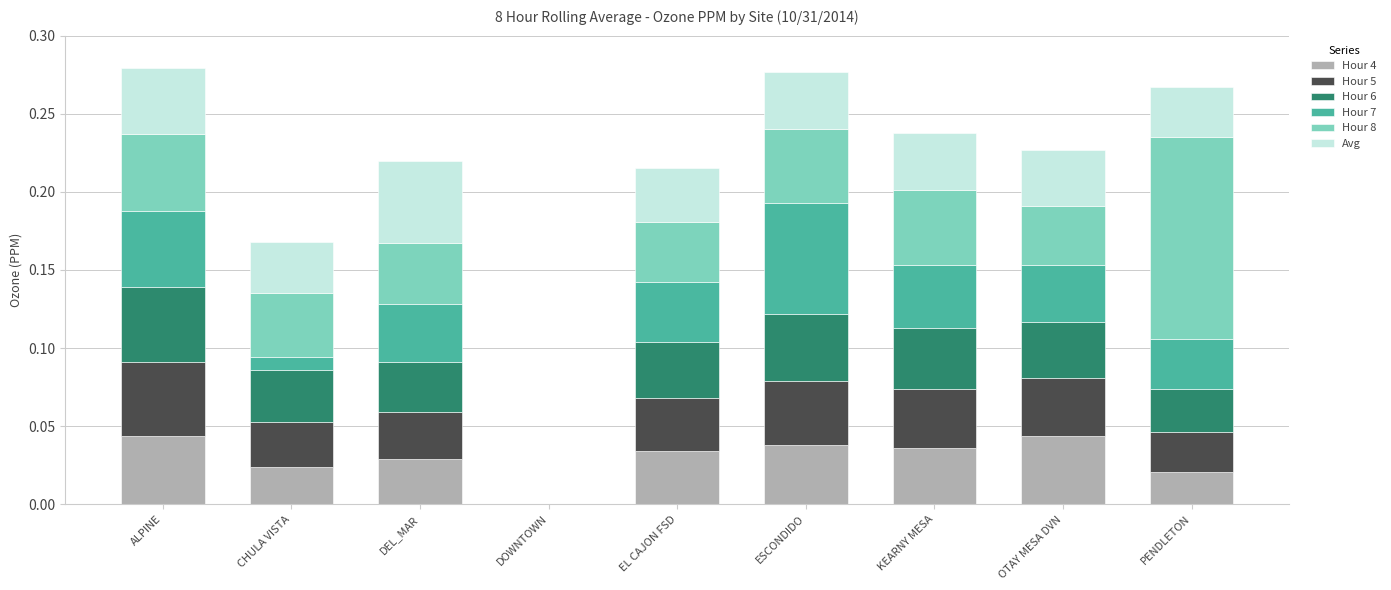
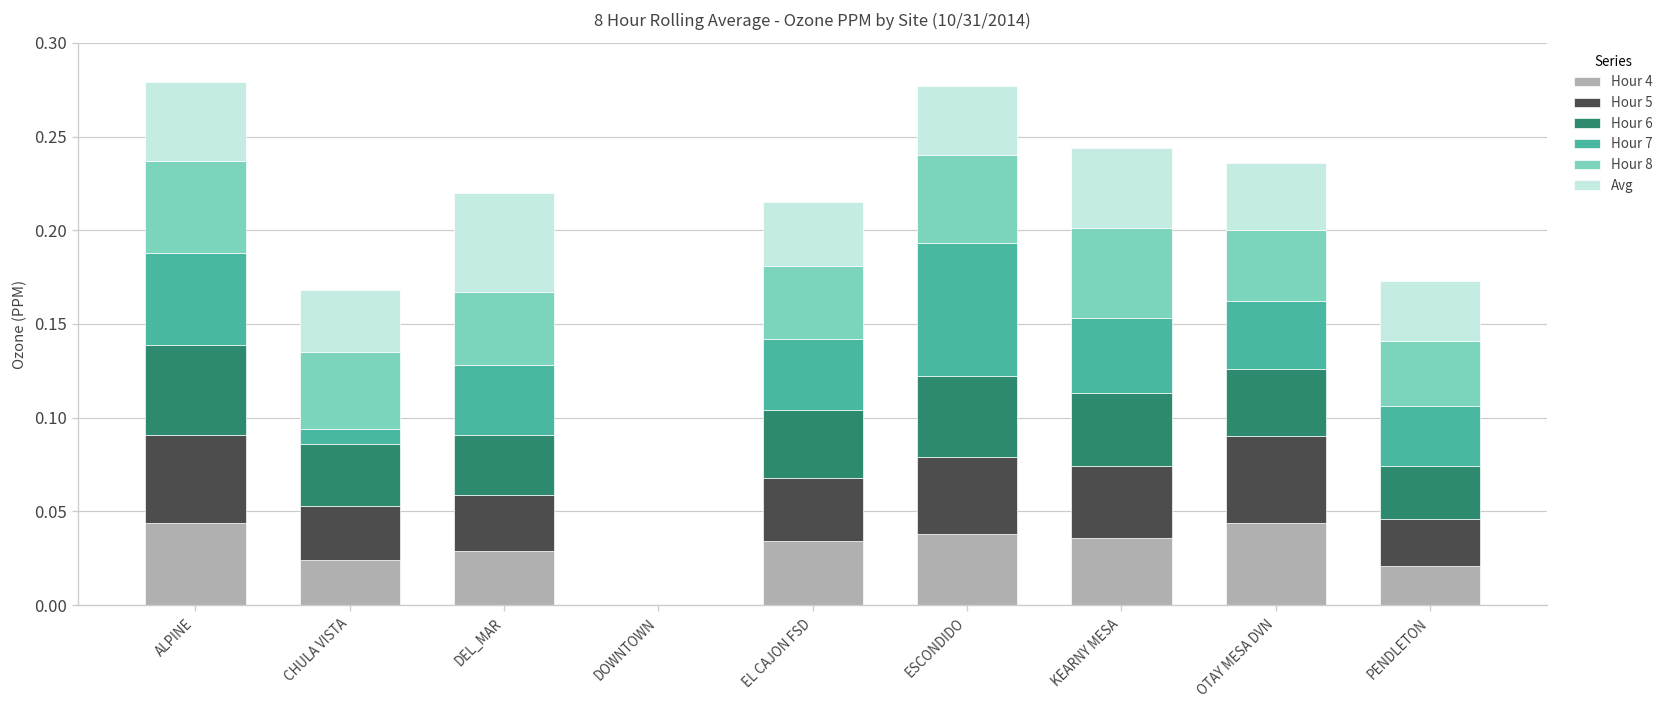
Avg, KEARNY MESA: 0.037 -> 0.043
Hour 5, OTAY MESA DVN: 0.037 -> 0.046
Hour 8, PENDLETON: 0.129 -> 0.035
